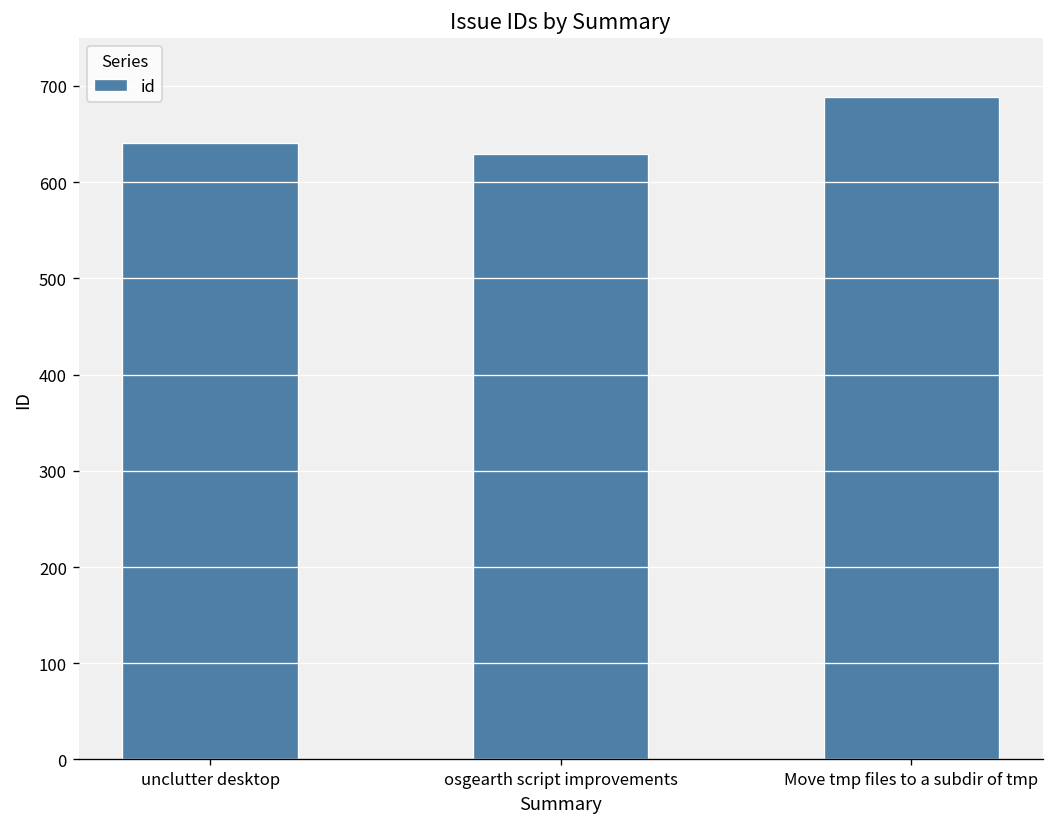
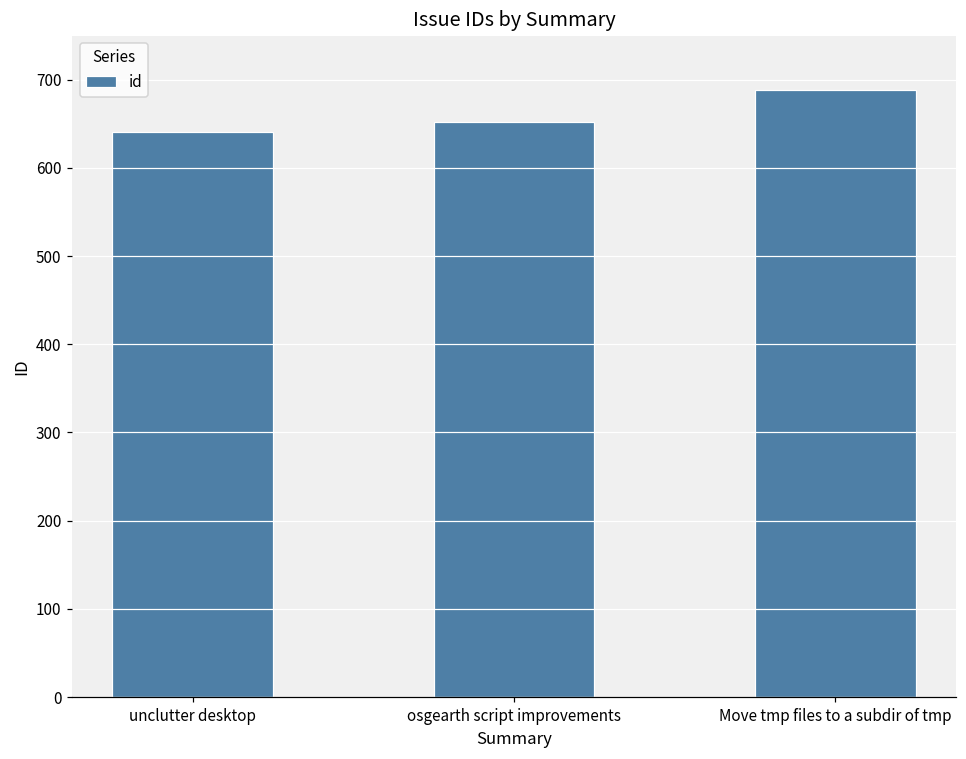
osgearth script improvements: 630 -> 650
